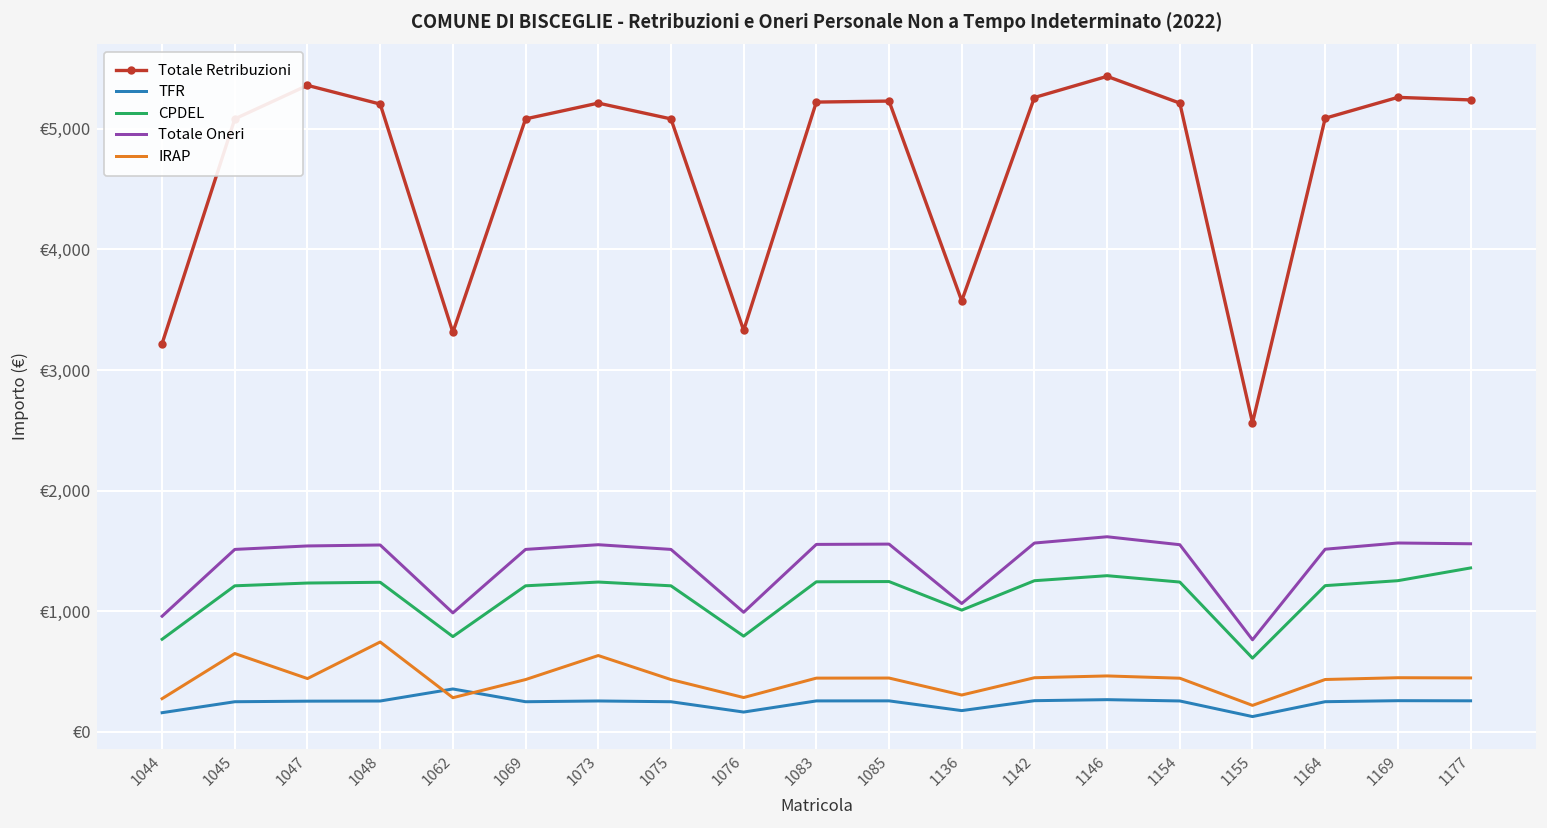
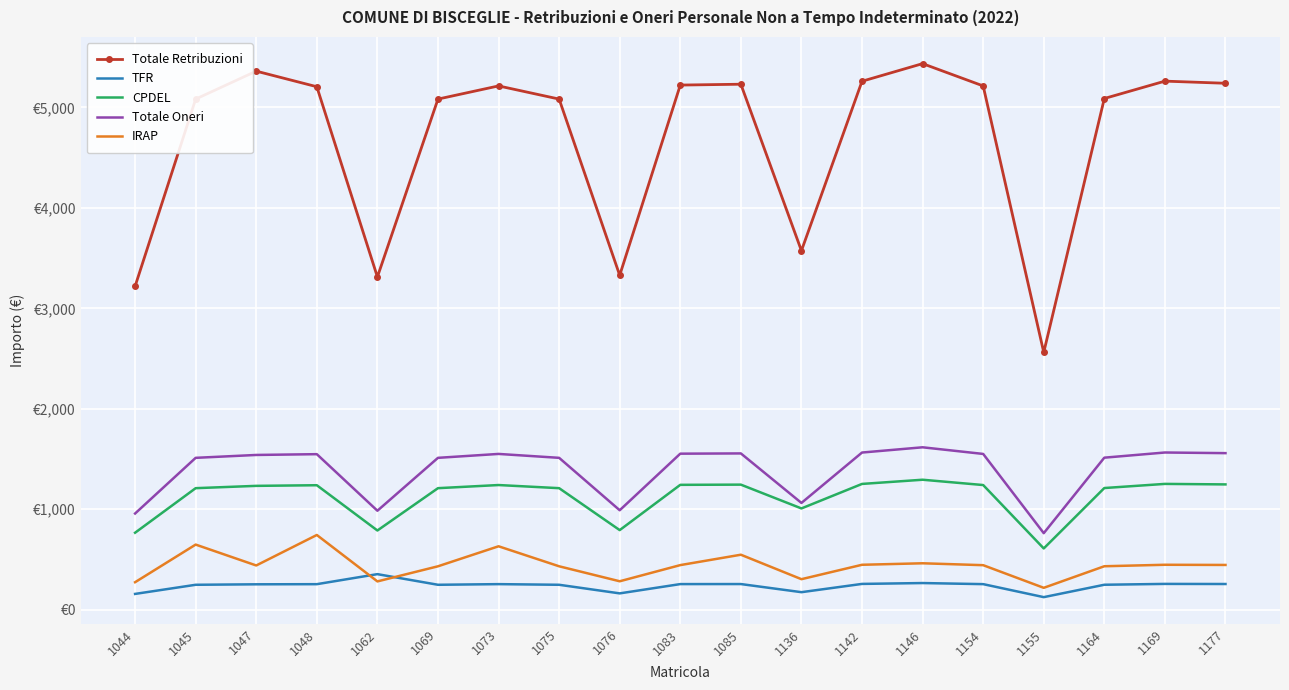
IRAP, 1085: €440 -> €550
CPDEL, 1177: €1,360 -> €1,250
